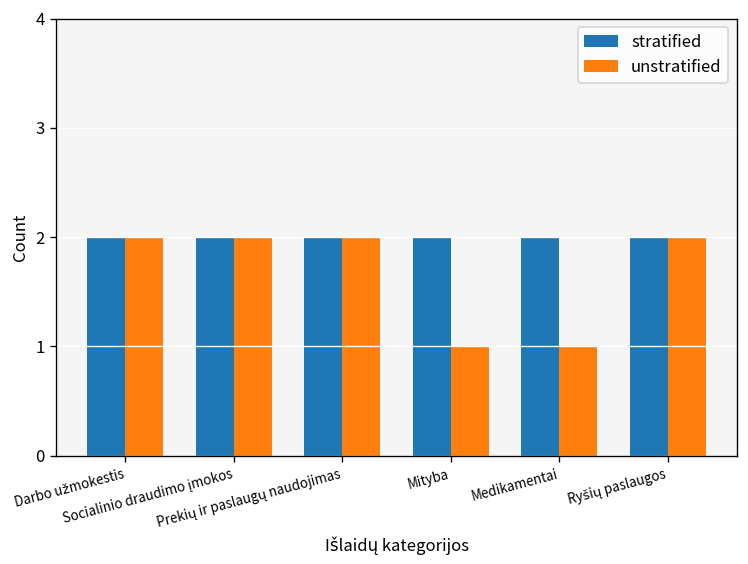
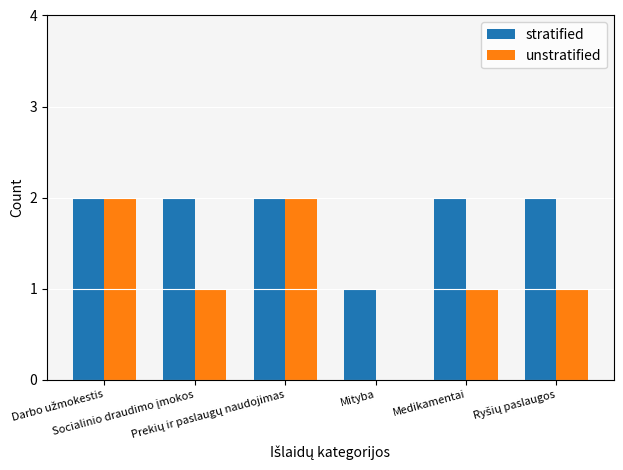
unstratified, Socialinio draudimo įmokos: 2 -> 1
stratified, Mityba: 2 -> 1
unstratified, Mityba: 1 -> 0
unstratified, Ryšių paslaugos: 2 -> 1
